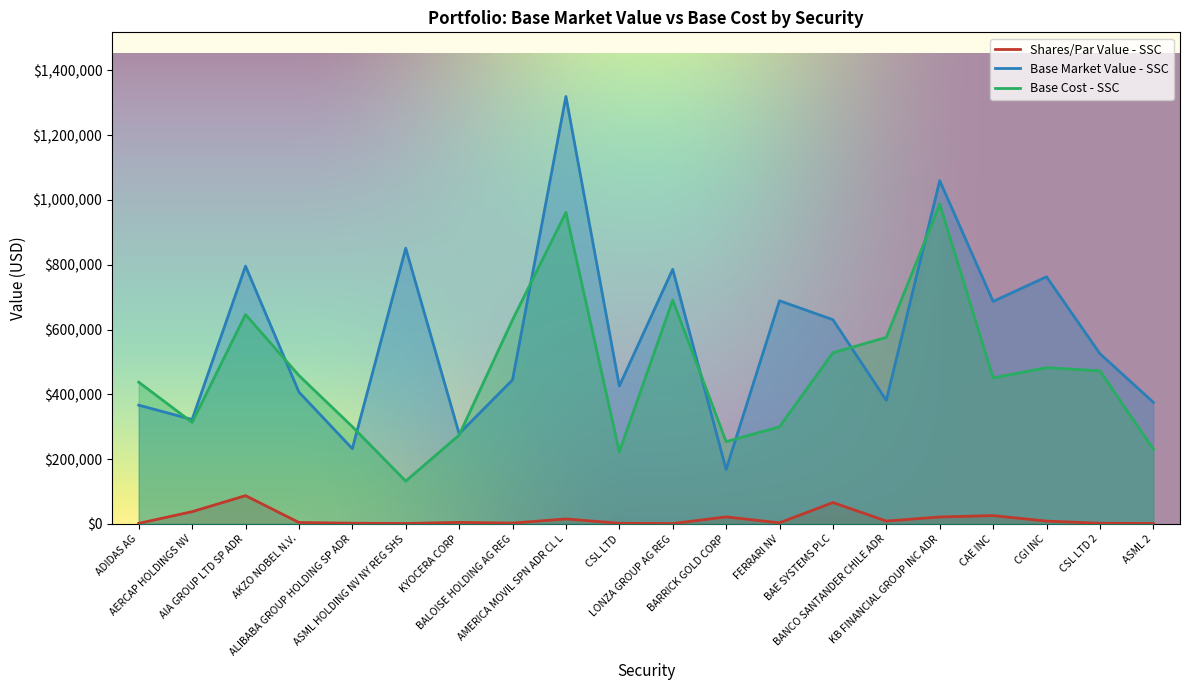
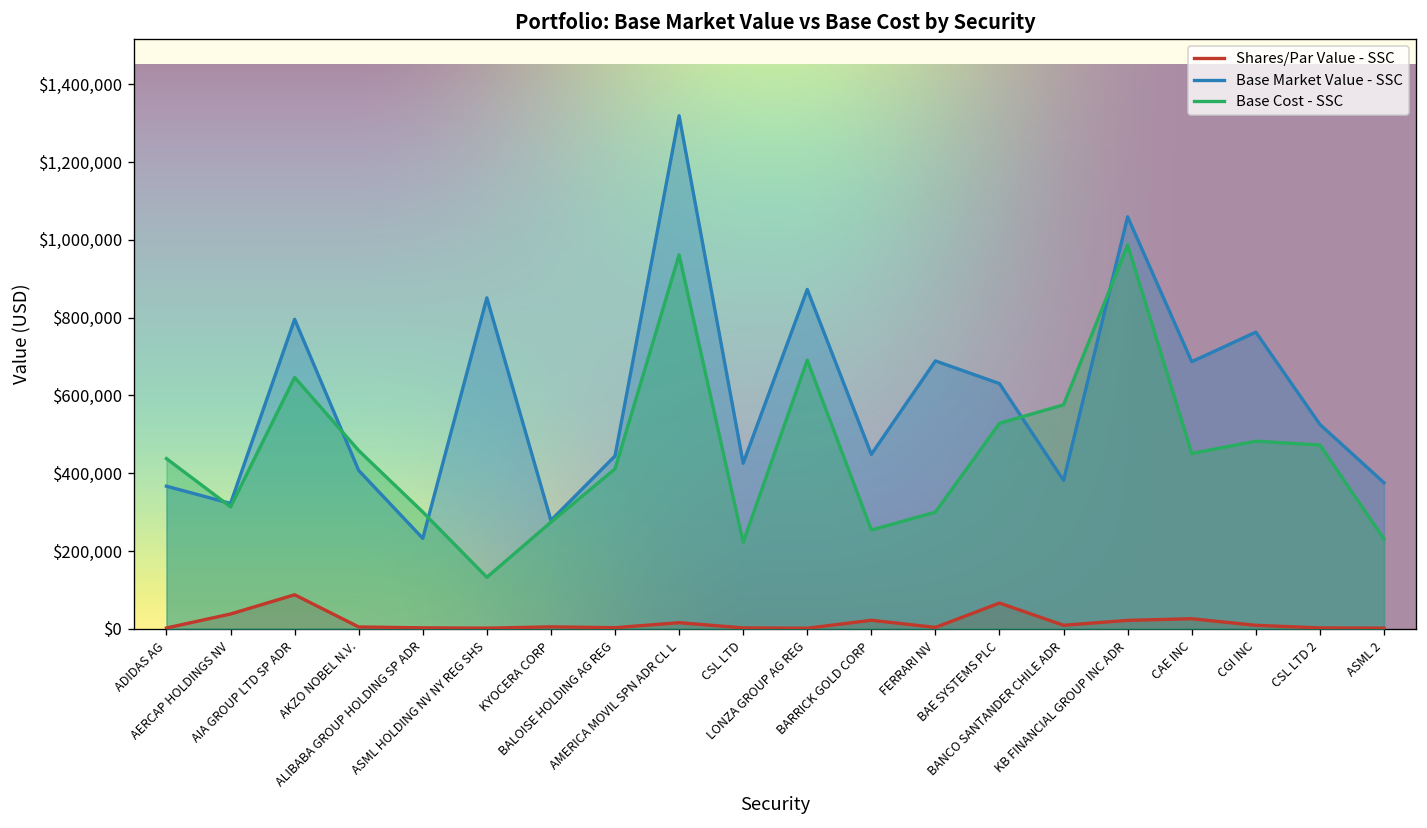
Base Cost - SSC, BALOISE HOLDING AG REG: $630,000 -> $410,000
Base Market Value - SSC, LONZA GROUP AG REG: $790,000 -> $870,000
Base Market Value - SSC, BARRICK GOLD CORP: $170,000 -> $450,000
